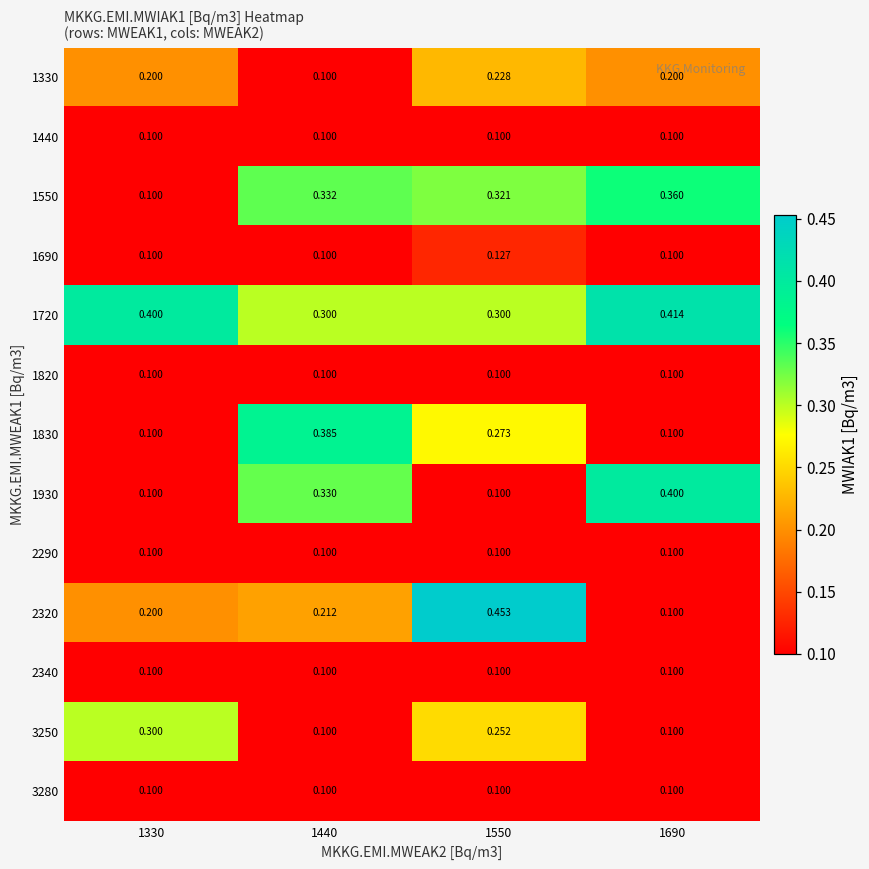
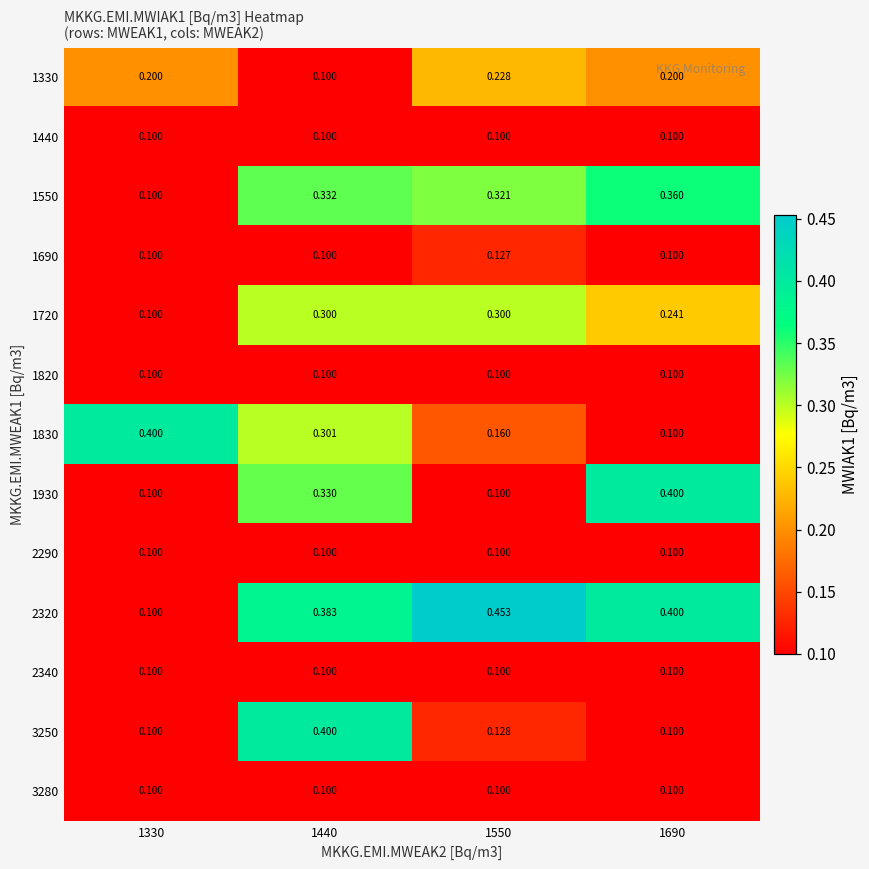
1720, 1330: 0.400 -> 0.100
1720, 1690: 0.414 -> 0.241
1830, 1330: 0.100 -> 0.400
1830, 1440: 0.385 -> 0.301
1830, 1550: 0.273 -> 0.160
2320, 1330: 0.200 -> 0.100
2320, 1440: 0.212 -> 0.383
2320, 1690: 0.100 -> 0.400
3250, 1330: 0.300 -> 0.100
3250, 1440: 0.100 -> 0.400
3250, 1550: 0.252 -> 0.128
